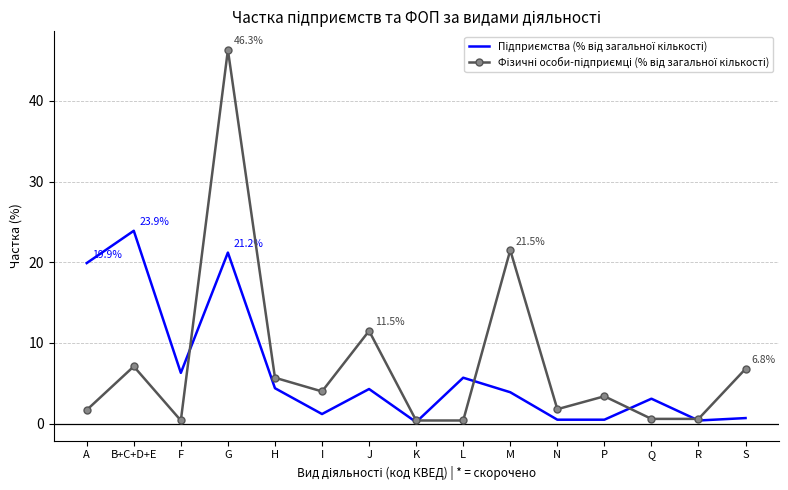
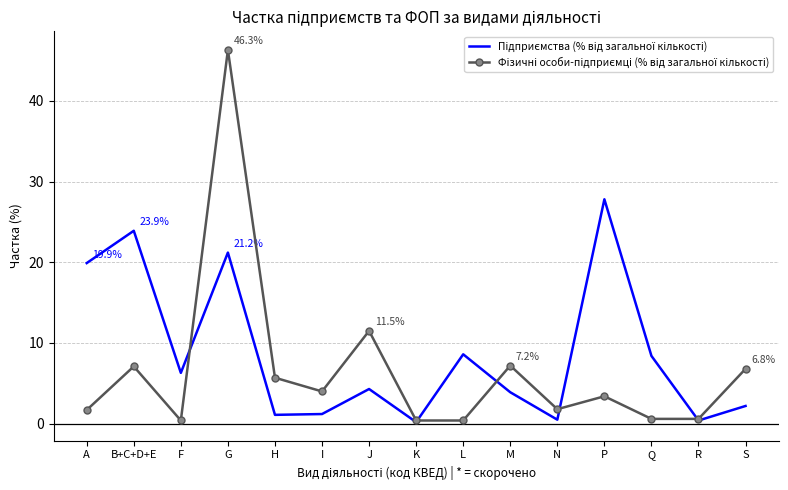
Підприємства (% від загальної кількості), H: 4 -> 1
Підприємства (% від загальної кількості), L: 6 -> 9
Фізичні особи-підприємці (% від загальної кількості), M: 21.5% -> 7.2%
Підприємства (% від загальної кількості), P: 1 -> 28
Підприємства (% від загальної кількості), Q: 3 -> 8
Підприємства (% від загальної кількості), S: 1 -> 2
